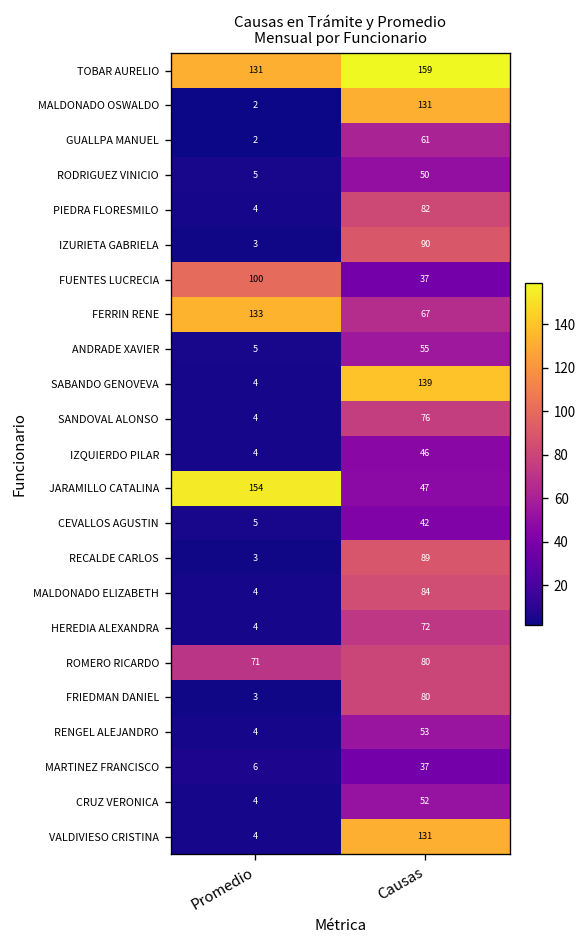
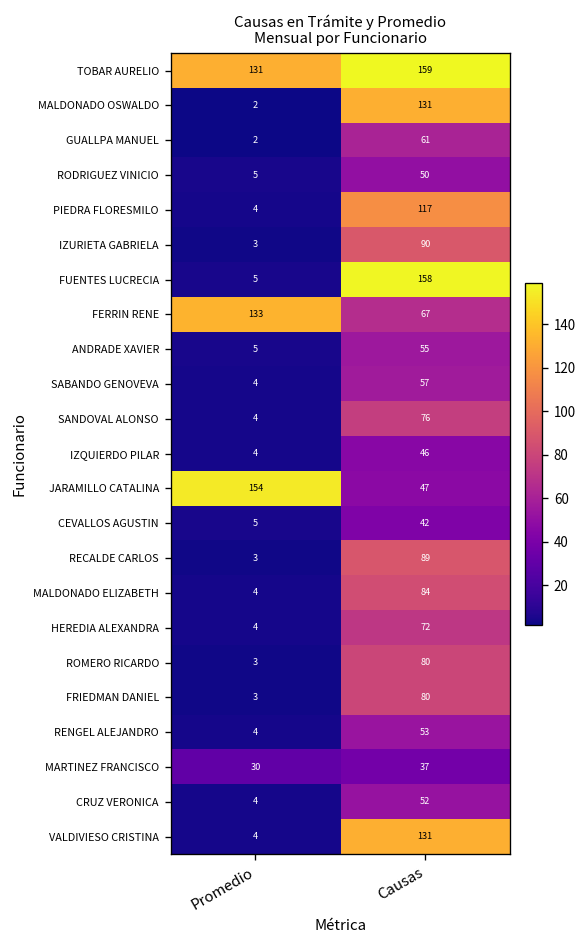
PIEDRA FLORESMILO, Causas: 82 -> 117
FUENTES LUCRECIA, Promedio: 100 -> 5
FUENTES LUCRECIA, Causas: 37 -> 158
SABANDO GENOVEVA, Causas: 139 -> 57
ROMERO RICARDO, Promedio: 71 -> 3
MARTINEZ FRANCISCO, Promedio: 6 -> 30
